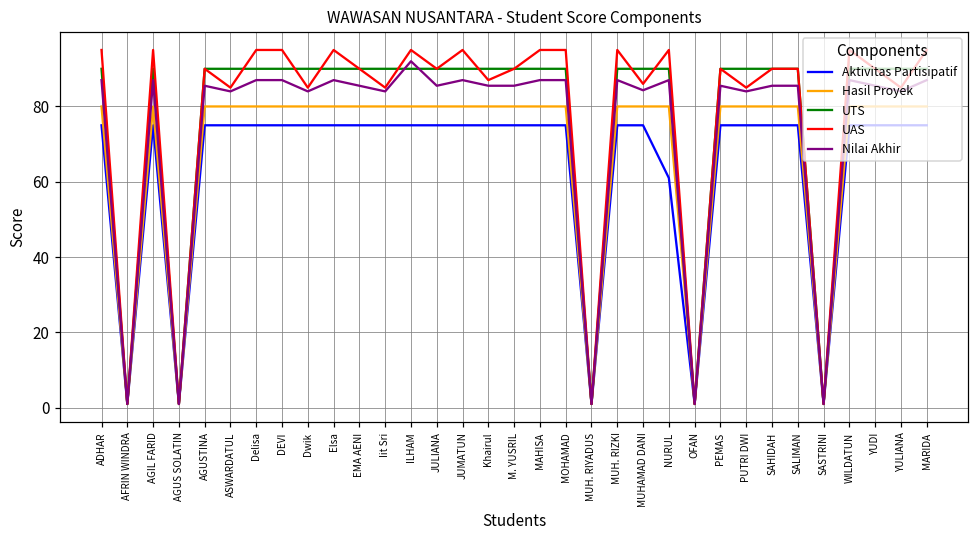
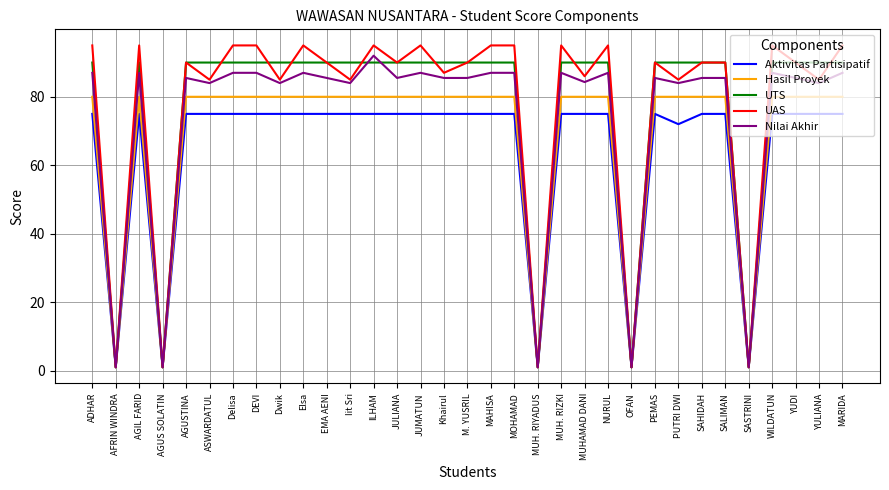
Aktivitas Partisipatif, NURUL: 61 -> 75
Aktivitas Partisipatif, PUTRI DWI: 75 -> 72
